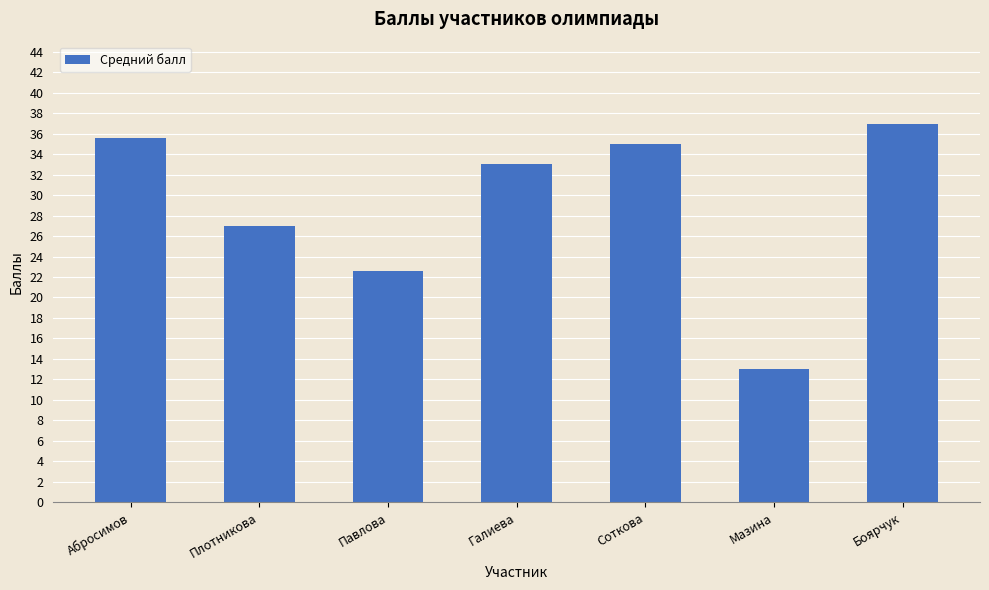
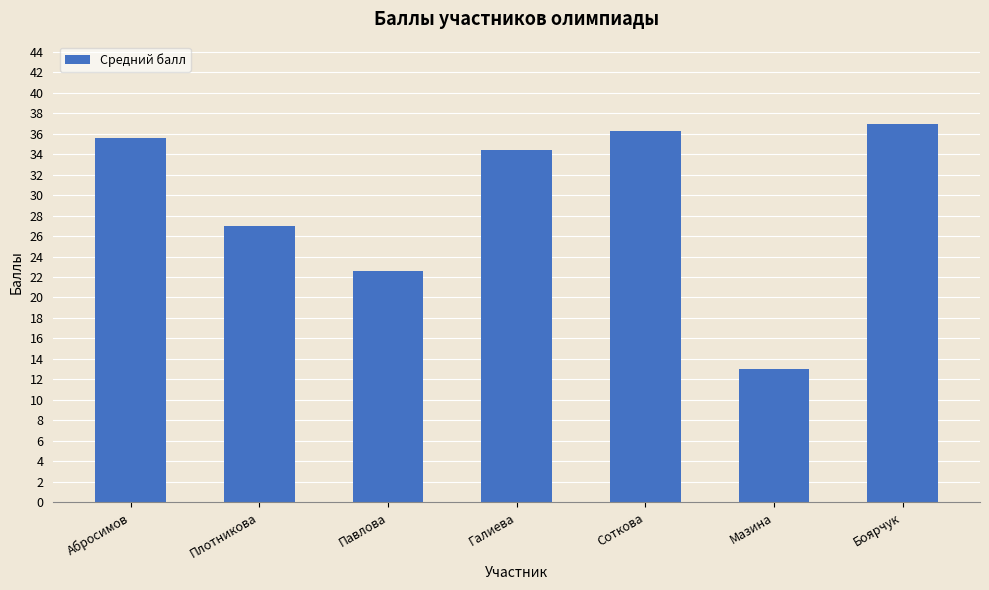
Галиева: 33.0 -> 34.4
Соткова: 35.0 -> 36.3
